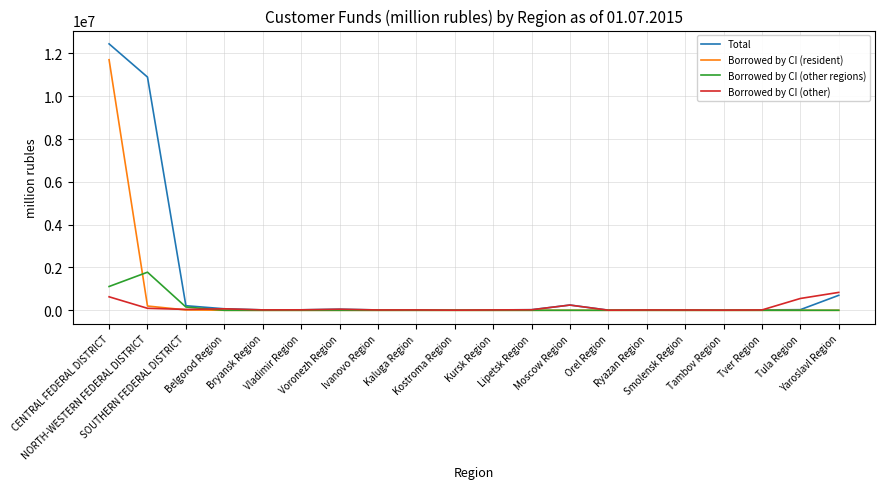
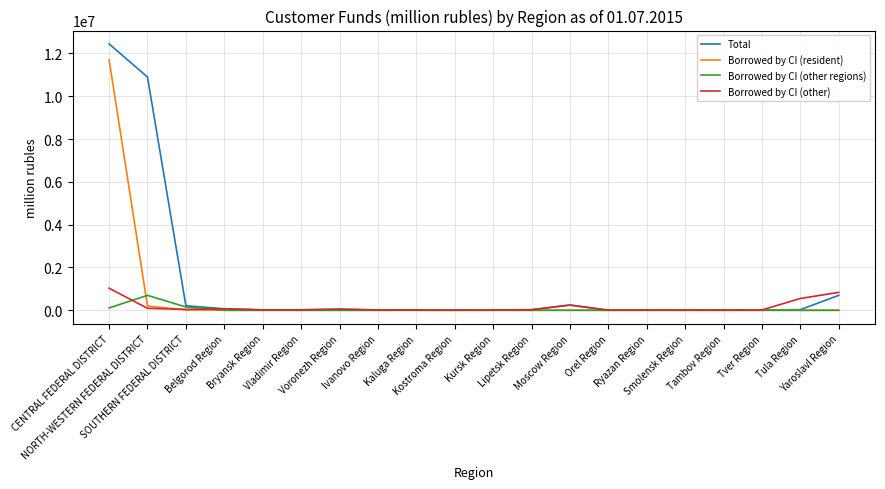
Borrowed by CI (other regions), CENTRAL FEDERAL DISTRICT: 1100000 -> 100000
Borrowed by CI (other), CENTRAL FEDERAL DISTRICT: 600000 -> 1000000
Borrowed by CI (other regions), NORTH-WESTERN FEDERAL DISTRICT: 1800000 -> 700000
